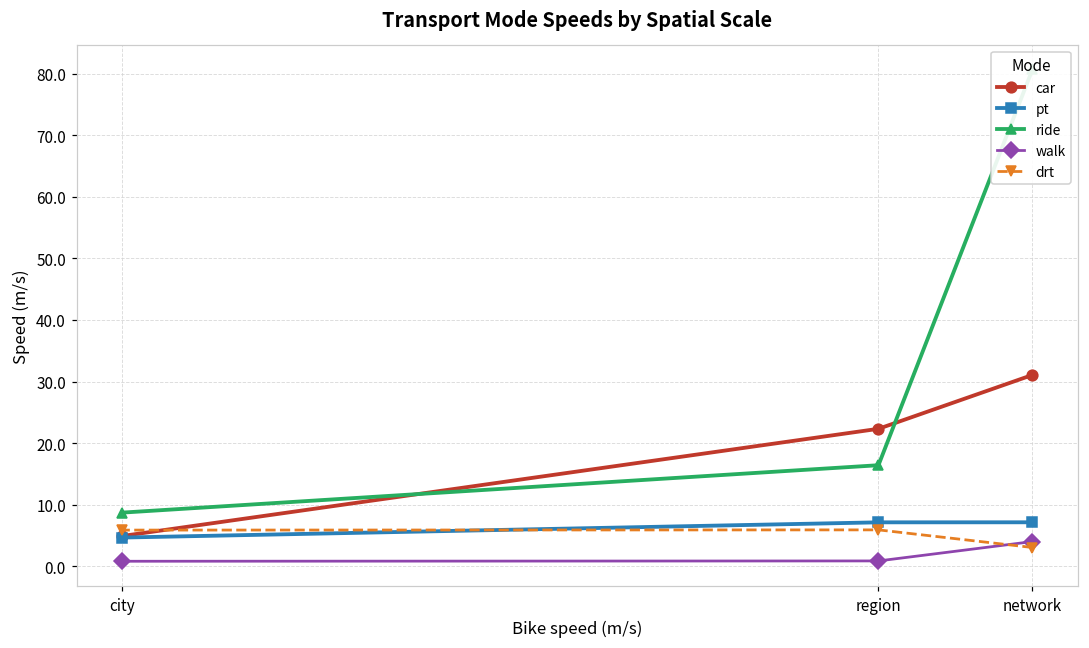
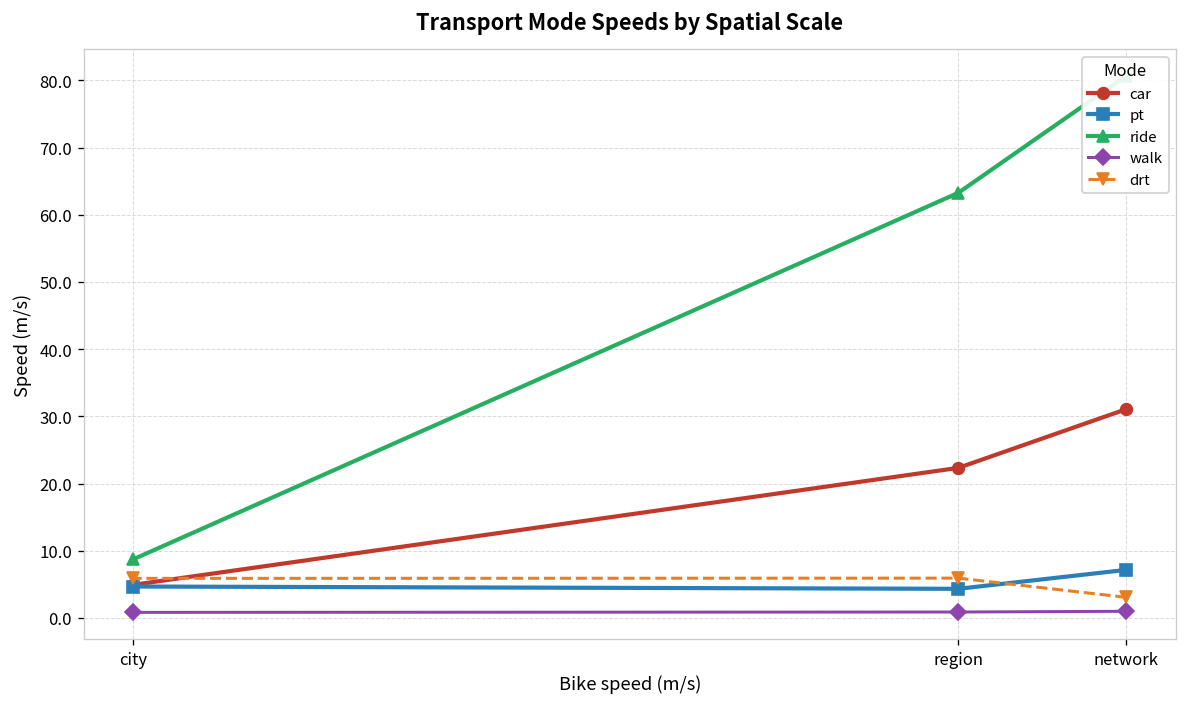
pt, region: 7 -> 4
ride, region: 16 -> 63
walk, network: 4 -> 1
